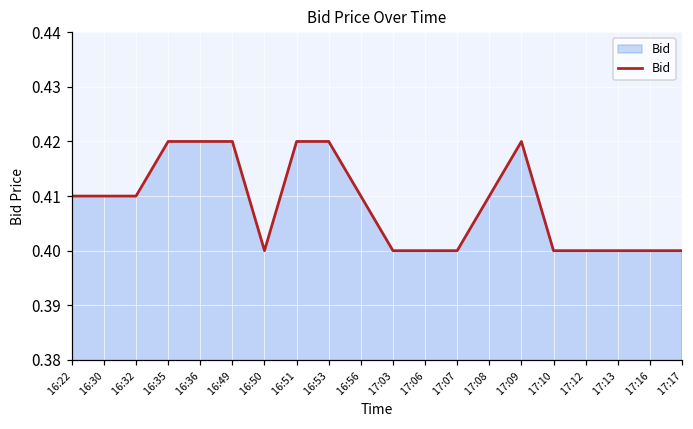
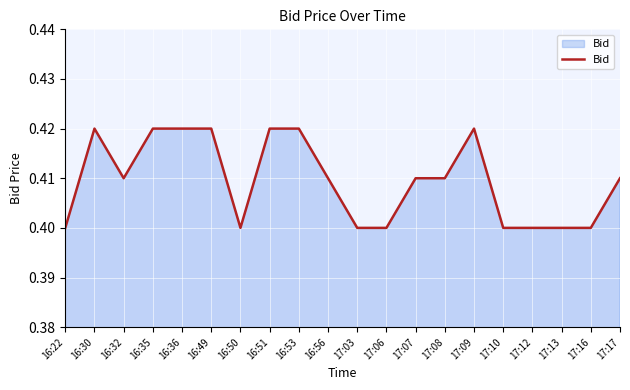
16:22: 0.41 -> 0.40
16:30: 0.41 -> 0.42
17:07: 0.40 -> 0.41
17:17: 0.40 -> 0.41
